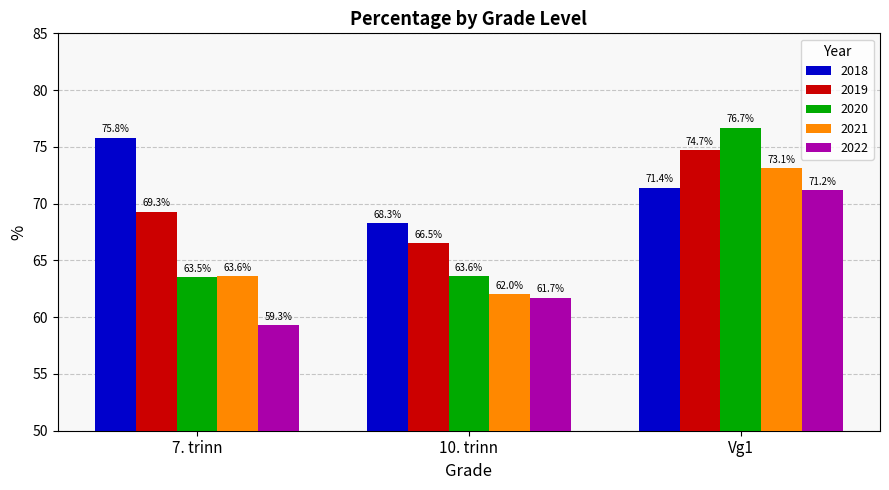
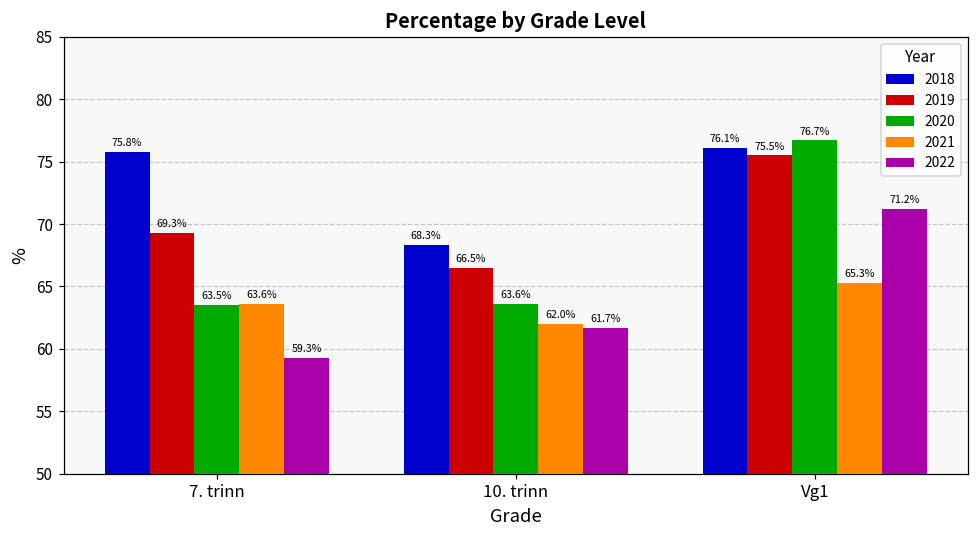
2018, Vg1: 71.4% -> 76.1%
2019, Vg1: 74.7% -> 75.5%
2021, Vg1: 73.1% -> 65.3%
